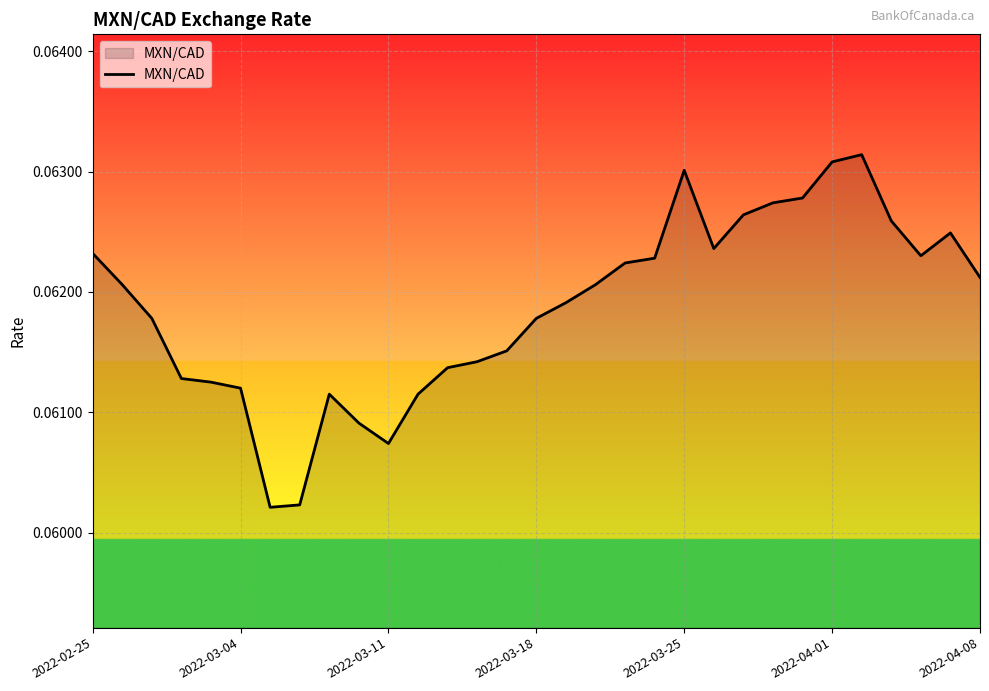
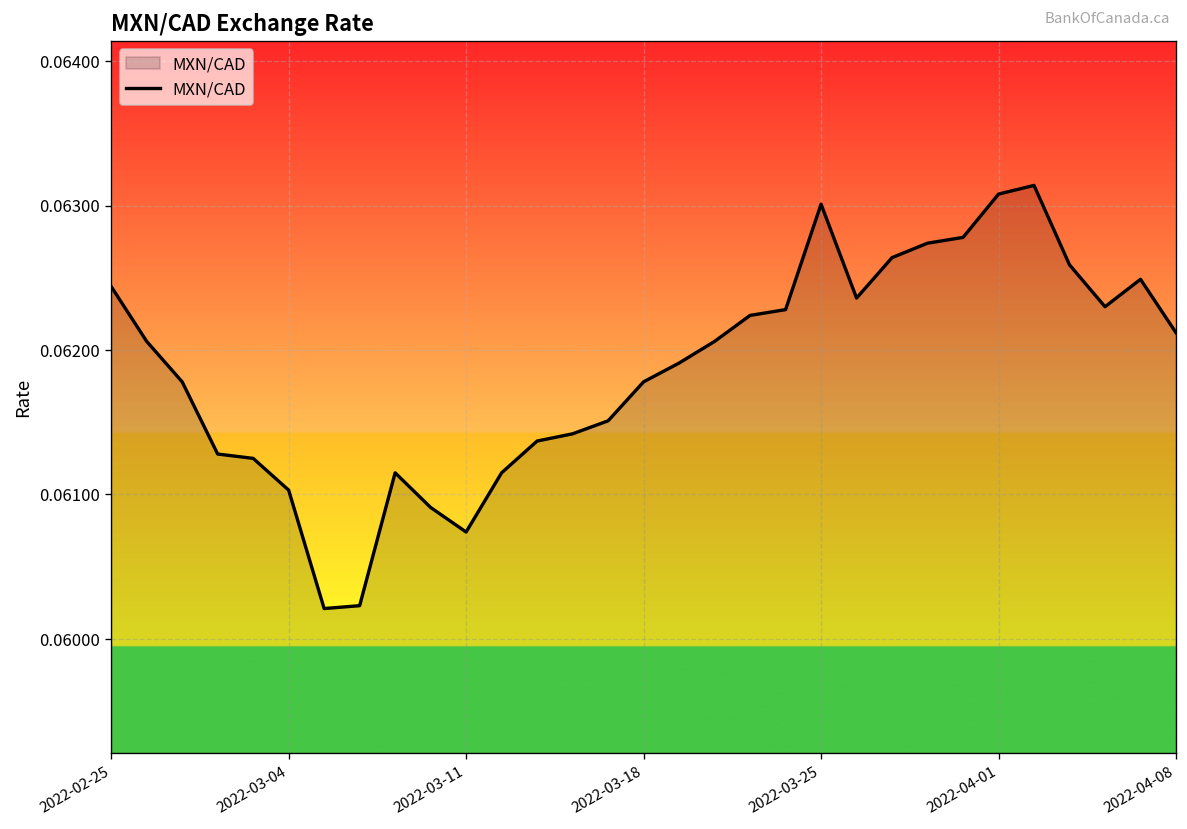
2022-02-25: 0.06232 -> 0.06244
2022-03-04: 0.06120 -> 0.06103
